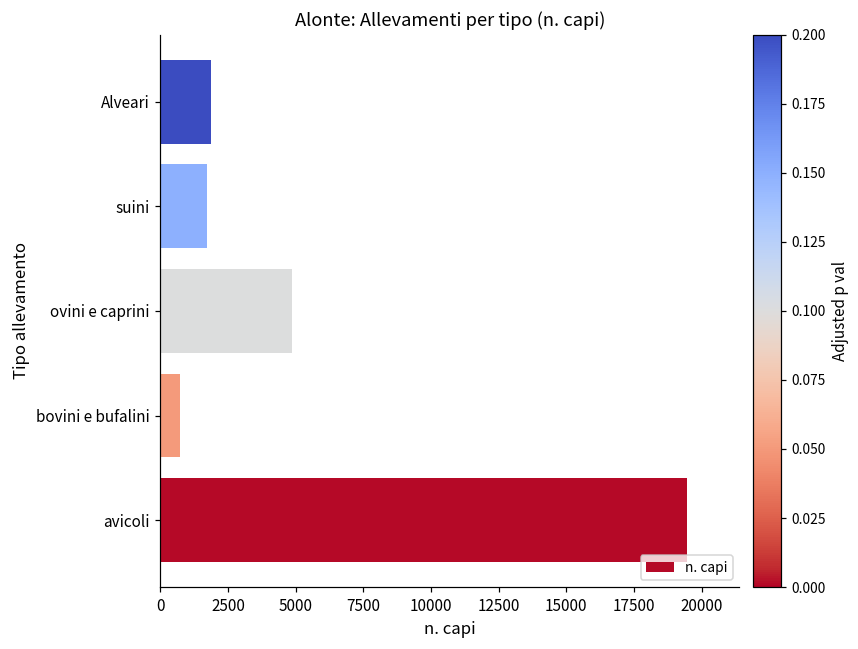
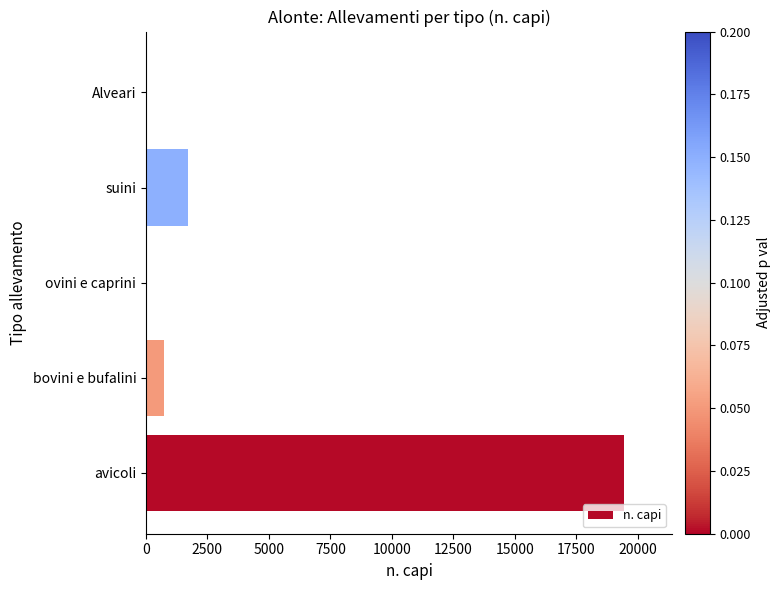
Alveari: 1900 -> 0
ovini e caprini: 4900 -> 0
